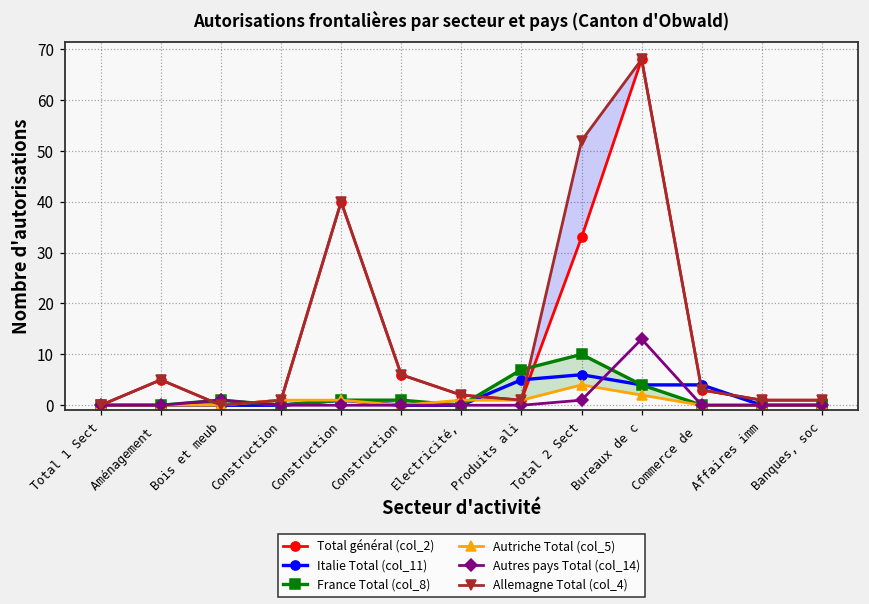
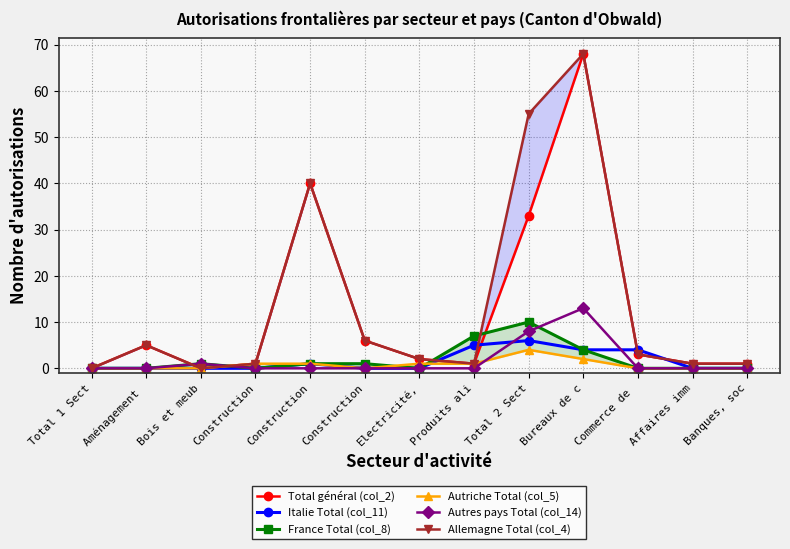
Autres pays Total (col_14), Total 2 Sect: 1 -> 8
Allemagne Total (col_4), Total 2 Sect: 52 -> 55
